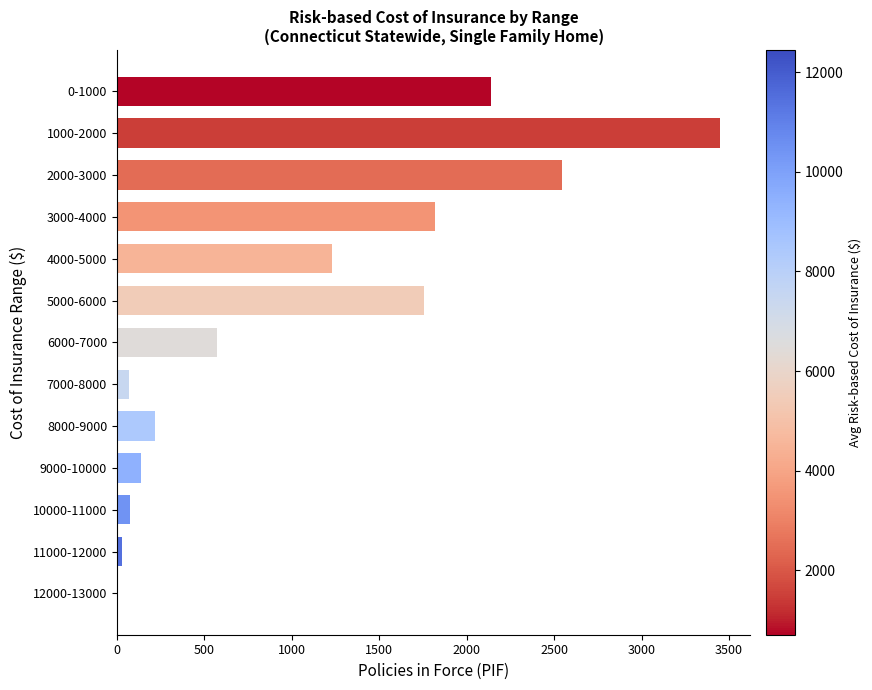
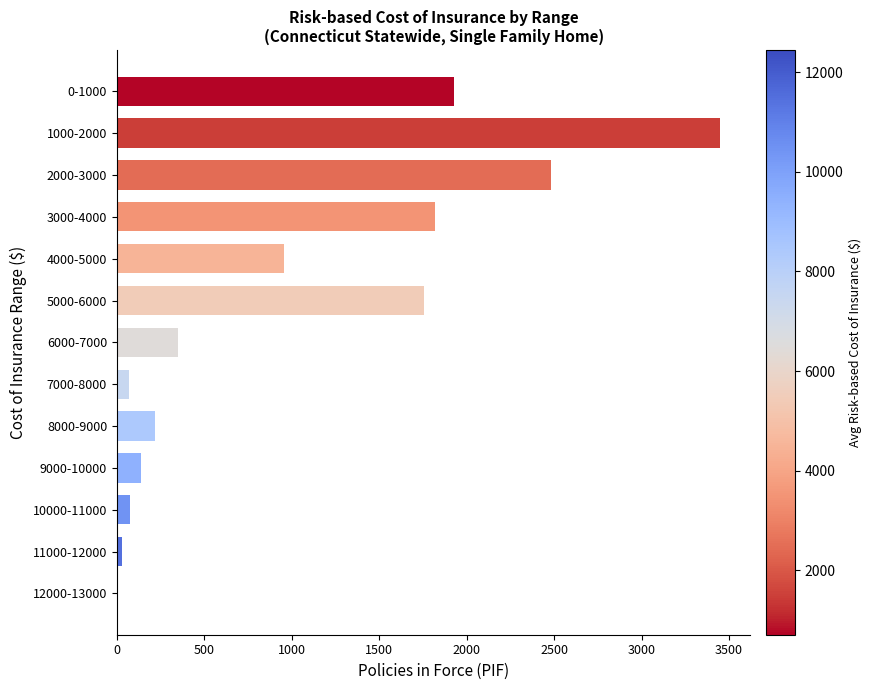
0-1000: 2140 -> 1930
2000-3000: 2540 -> 2480
4000-5000: 1230 -> 960
6000-7000: 570 -> 350
